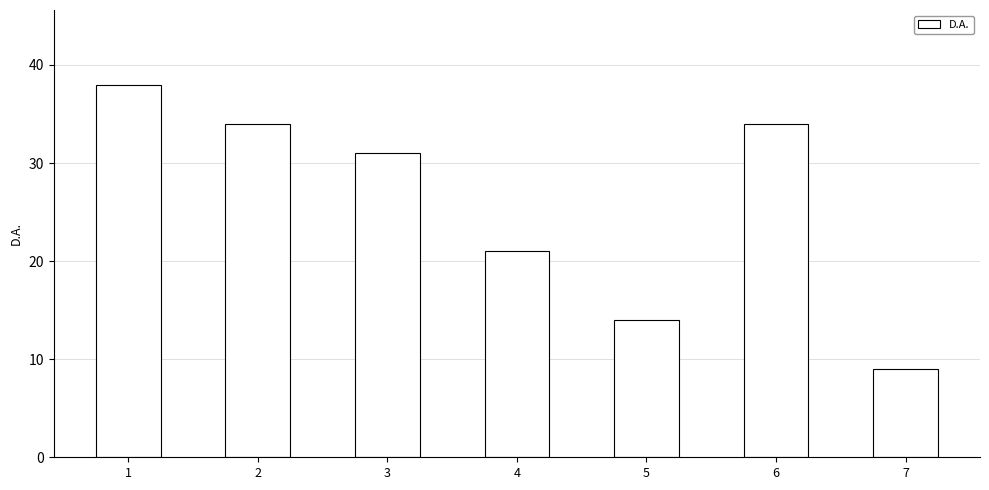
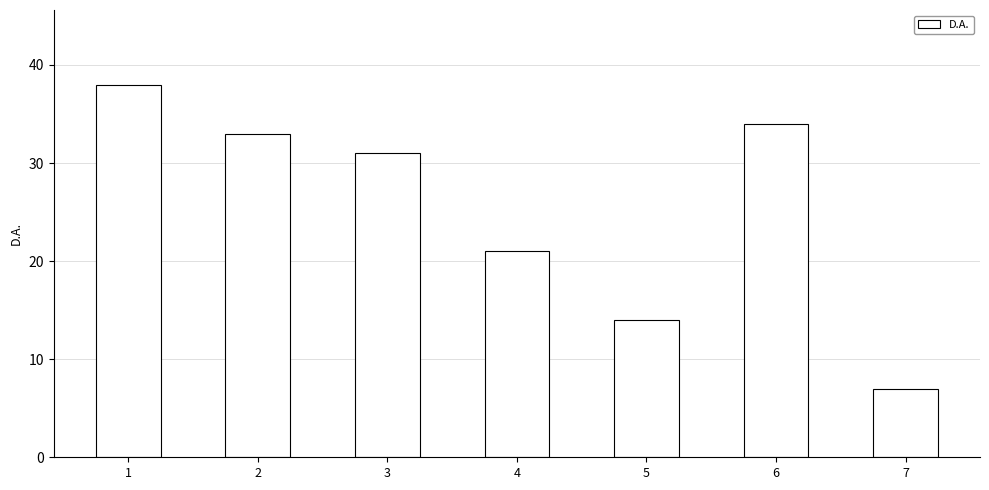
2: 34 -> 33
7: 9 -> 7
